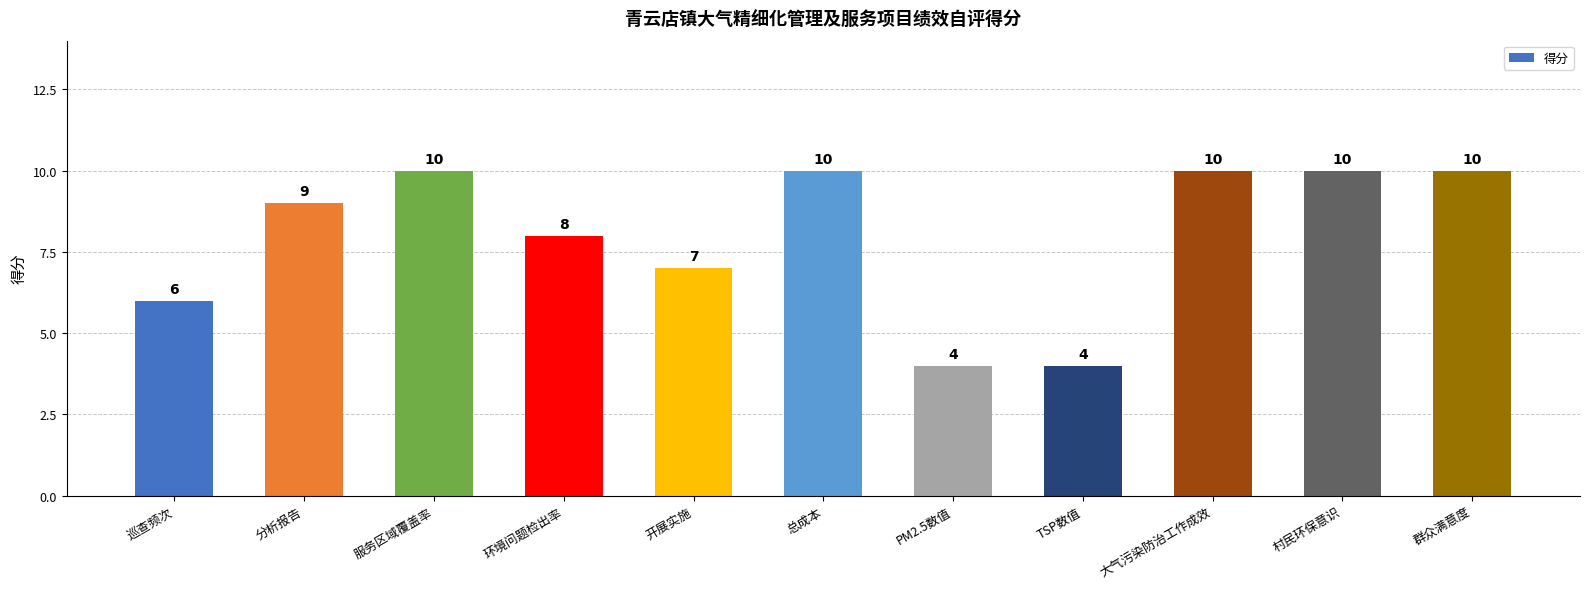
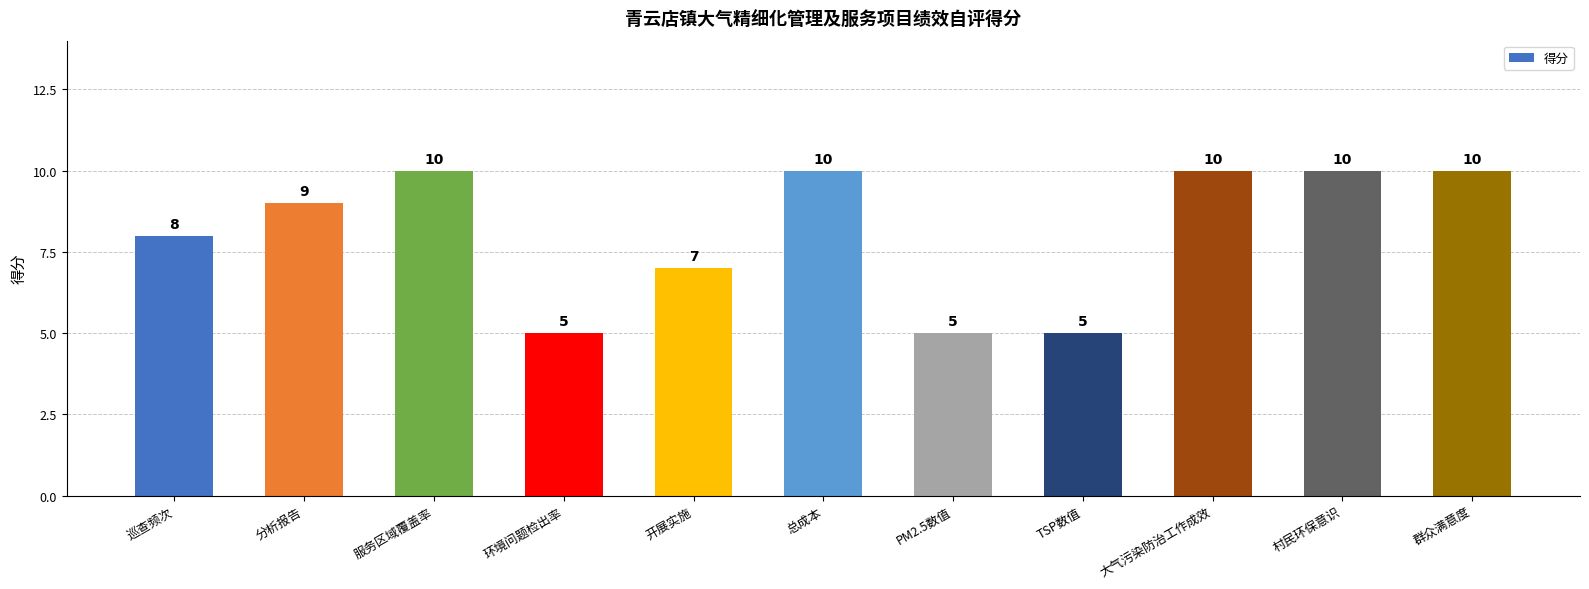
巡查频次: 6 -> 8
环境问题检出率: 8 -> 5
PM2.5数值: 4 -> 5
TSP数值: 4 -> 5
